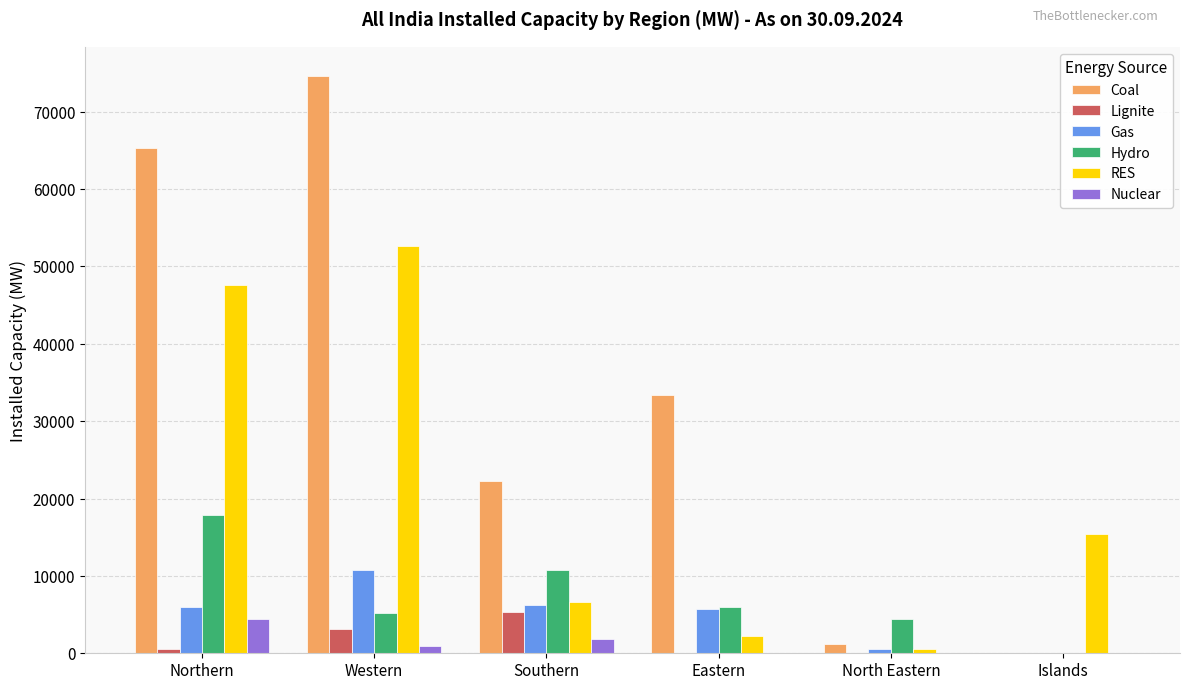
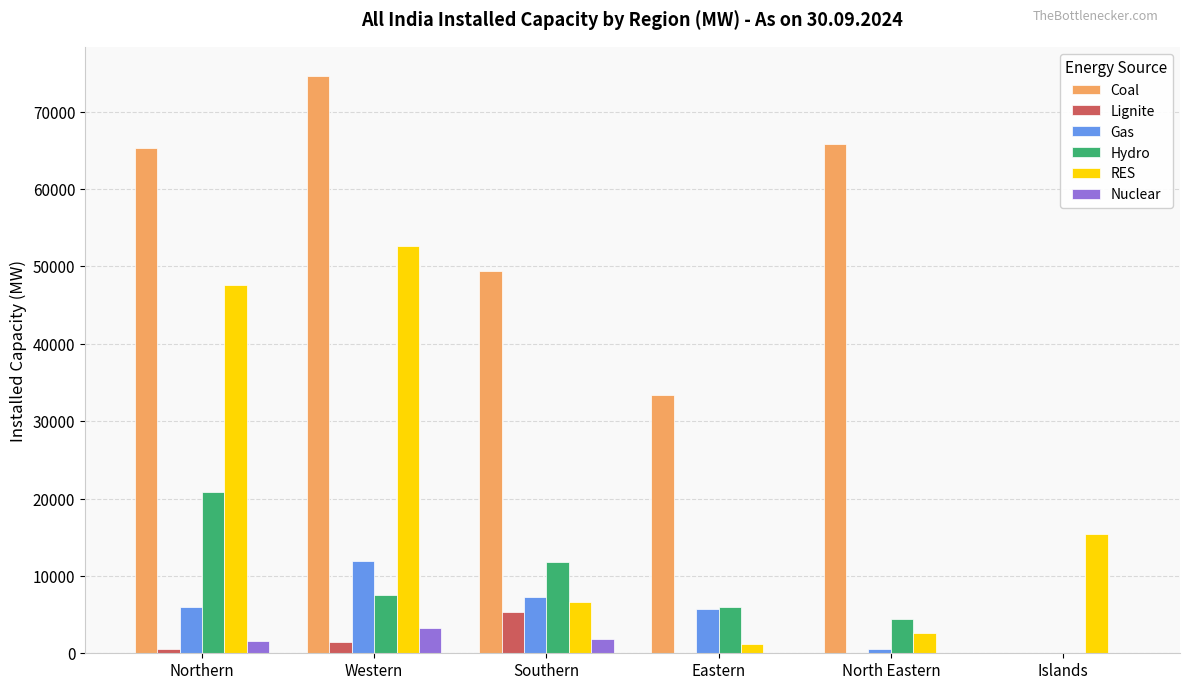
Hydro, Northern: 18000 -> 21000
Nuclear, Northern: 4000 -> 2000
Lignite, Western: 3000 -> 1000
Gas, Western: 11000 -> 12000
Hydro, Western: 5000 -> 8000
Nuclear, Western: 1000 -> 3000
Coal, Southern: 22000 -> 49000
Gas, Southern: 6000 -> 7000
Hydro, Southern: 11000 -> 12000
RES, Eastern: 2000 -> 1000
Coal, North Eastern: 1000 -> 66000
RES, North Eastern: 1000 -> 3000
